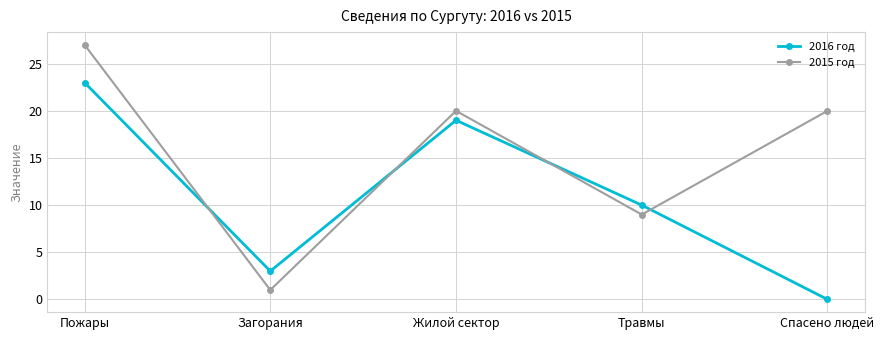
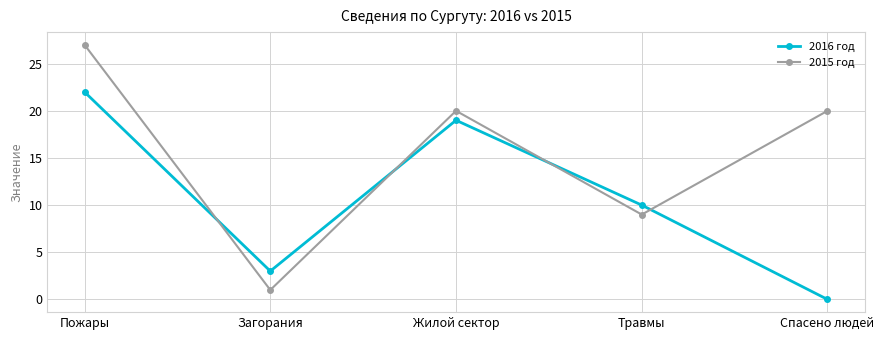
2016 год, Пожары: 23 -> 22
